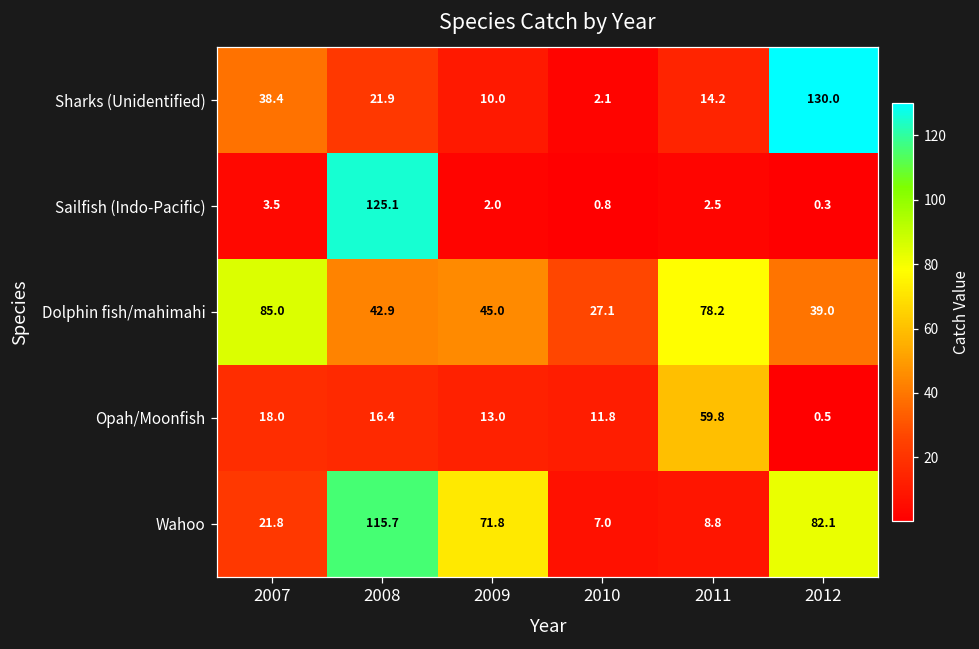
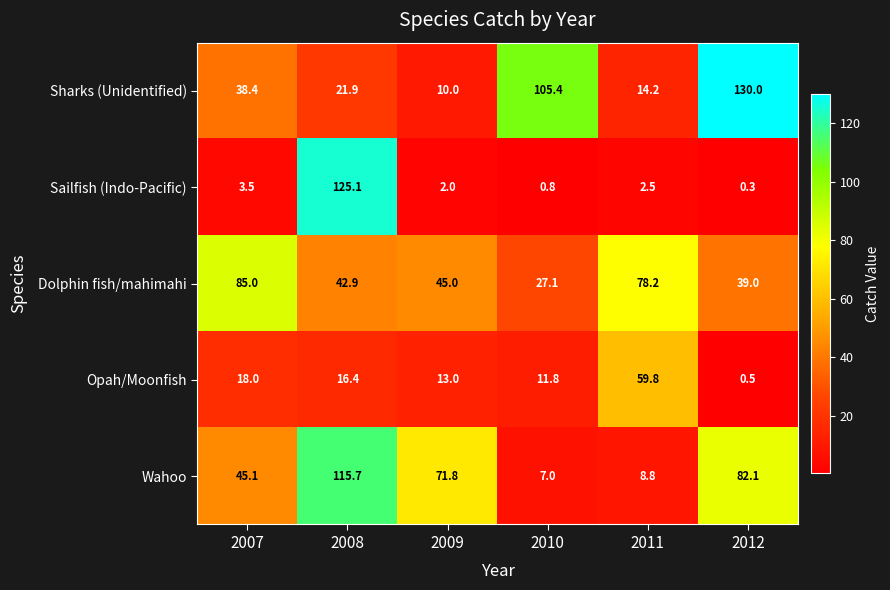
Sharks (Unidentified), 2010: 2.1 -> 105.4
Wahoo, 2007: 21.8 -> 45.1
